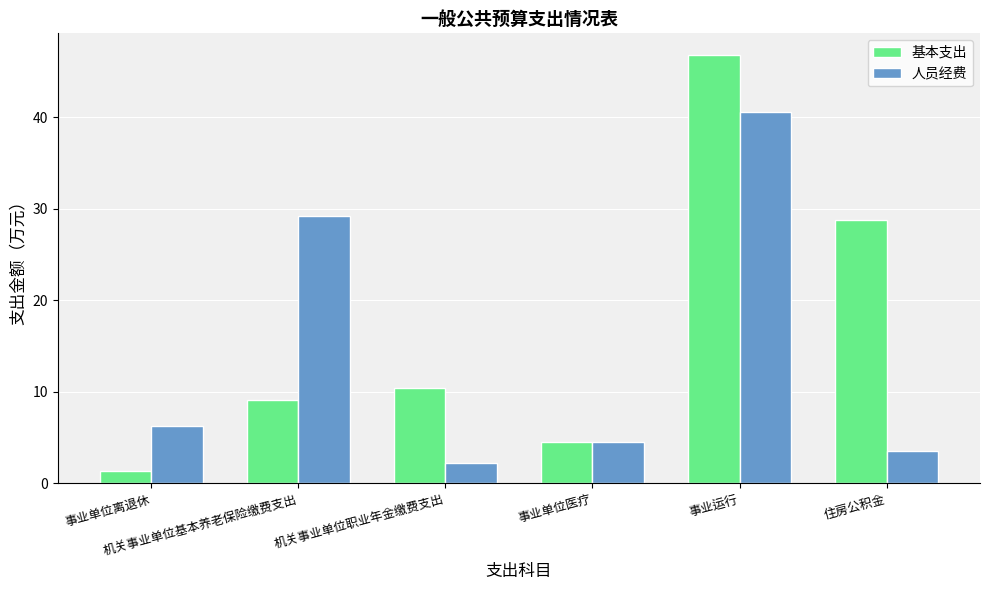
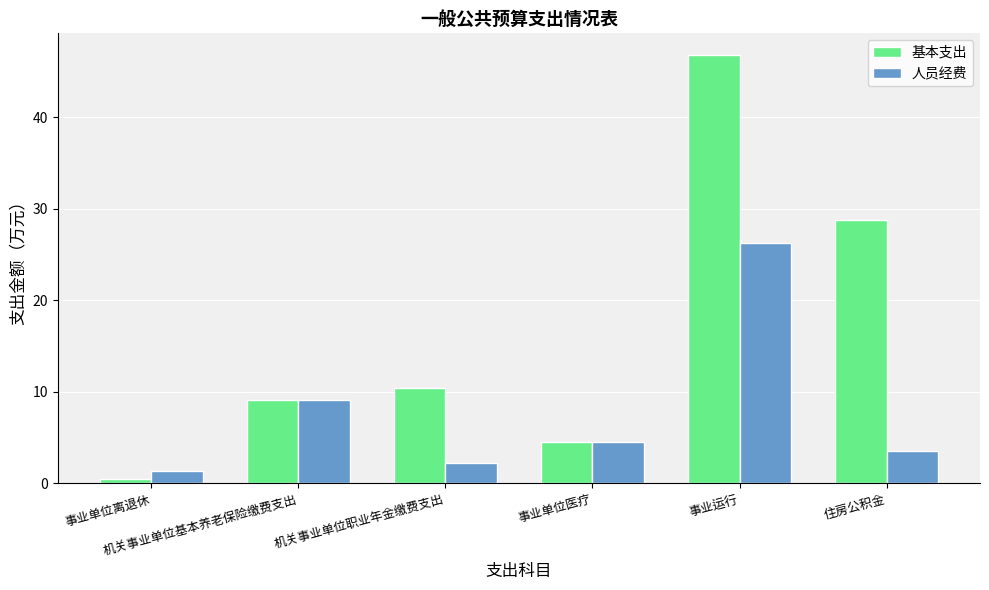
基本支出, 事业单位离退休: 1 -> 0
人员经费, 事业单位离退休: 6 -> 1
人员经费, 机关事业单位基本养老保险缴费支出: 29 -> 9
人员经费, 事业运行: 41 -> 26
